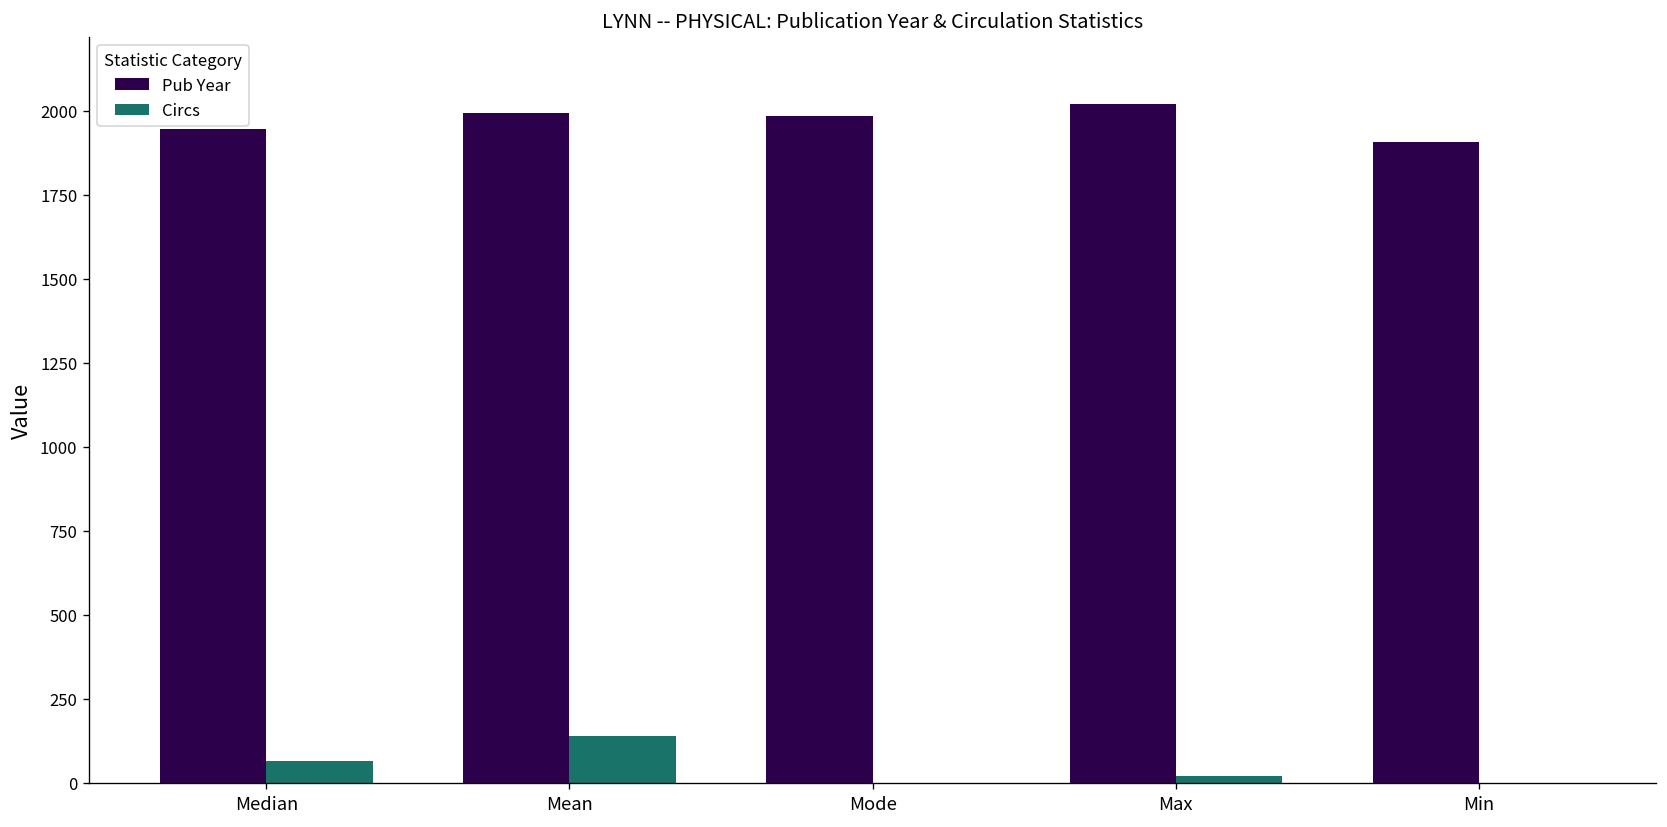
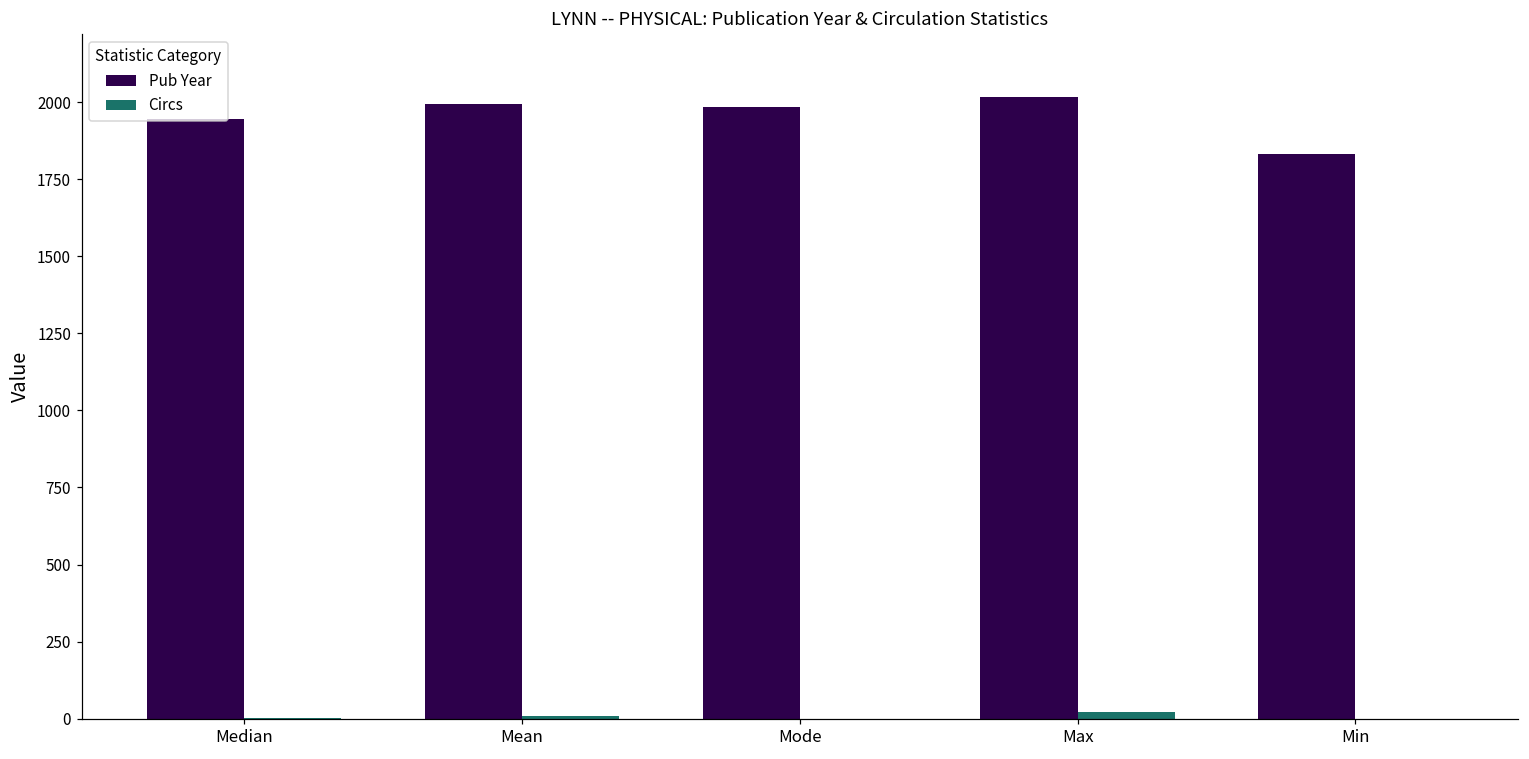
Circs, Median: 70 -> 0
Circs, Mean: 140 -> 10
Pub Year, Min: 1910 -> 1830
